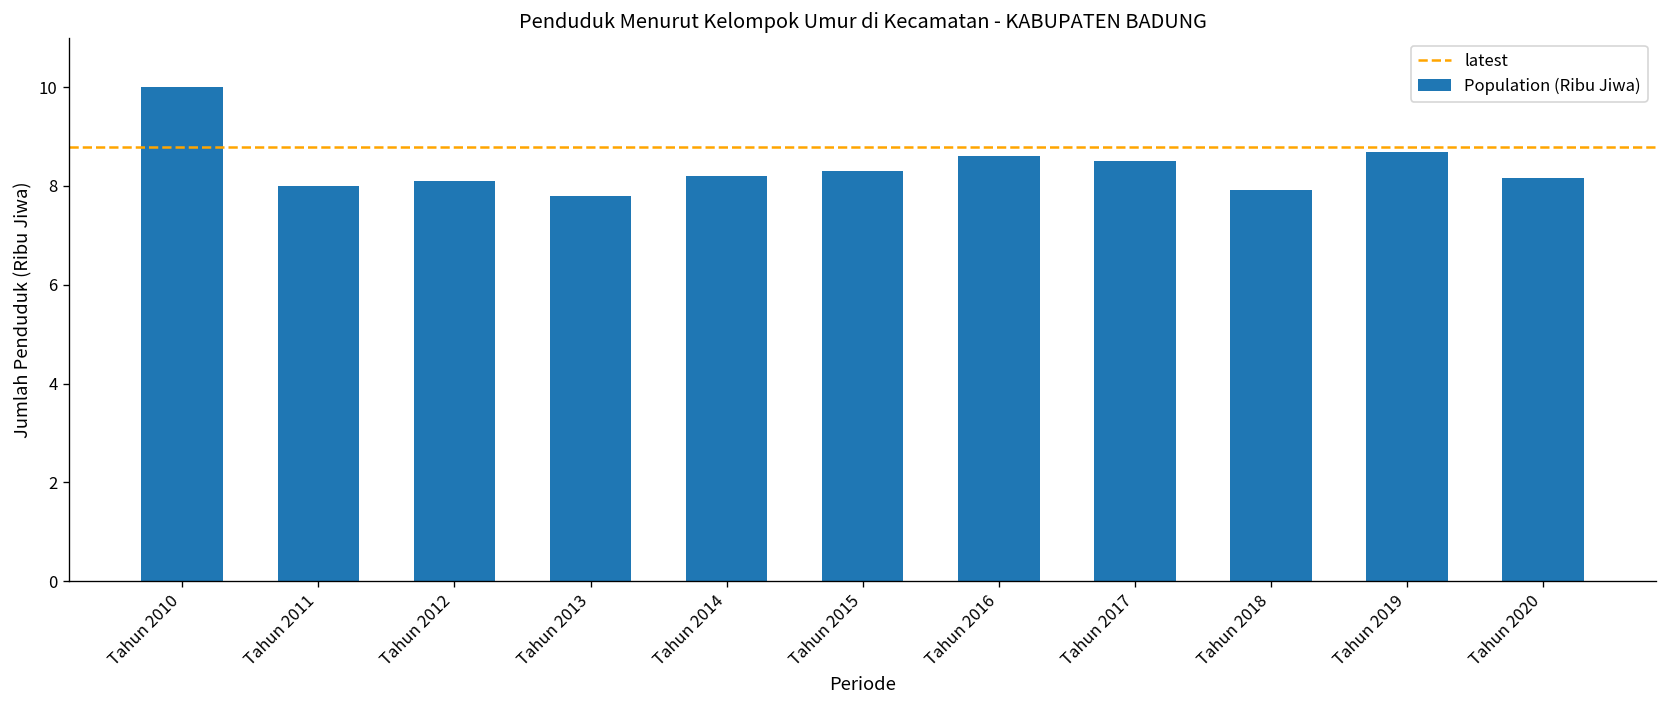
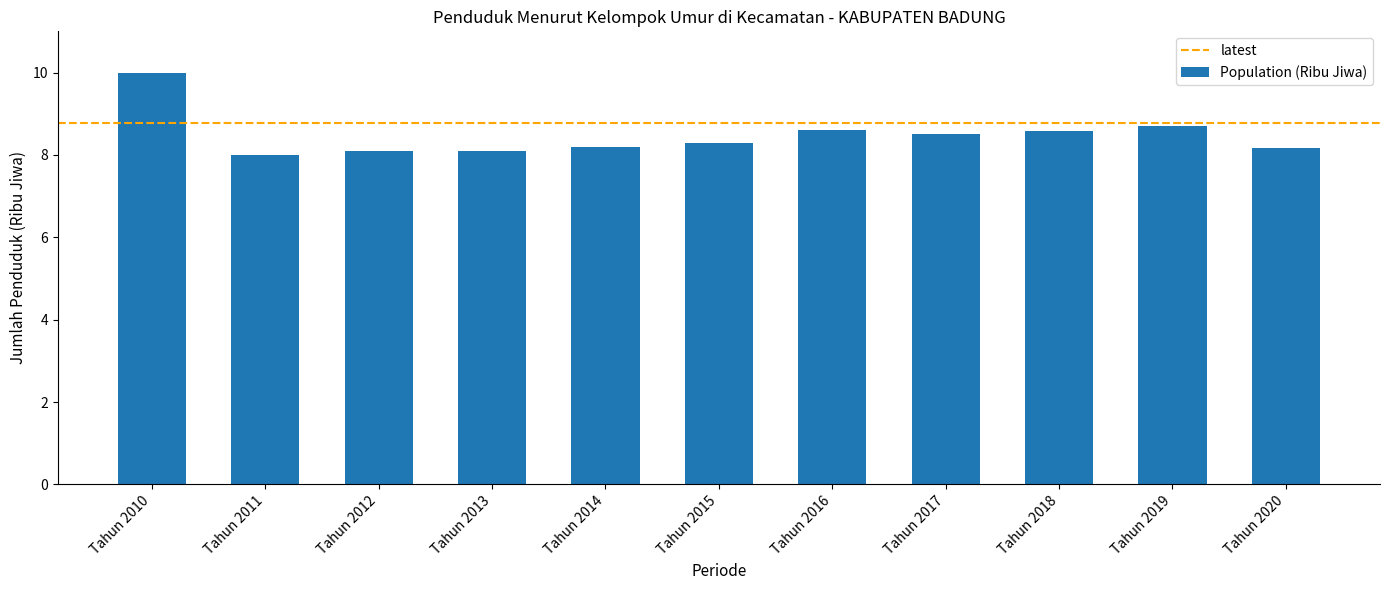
Tahun 2013: 7.8 -> 8.1
Tahun 2018: 7.9 -> 8.6
